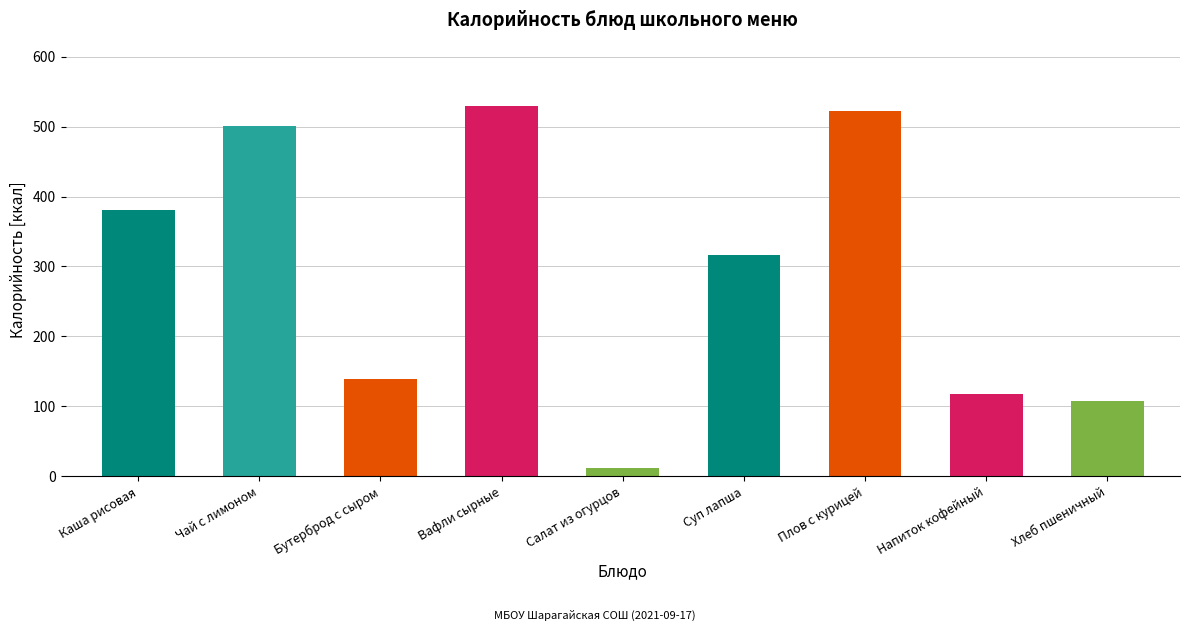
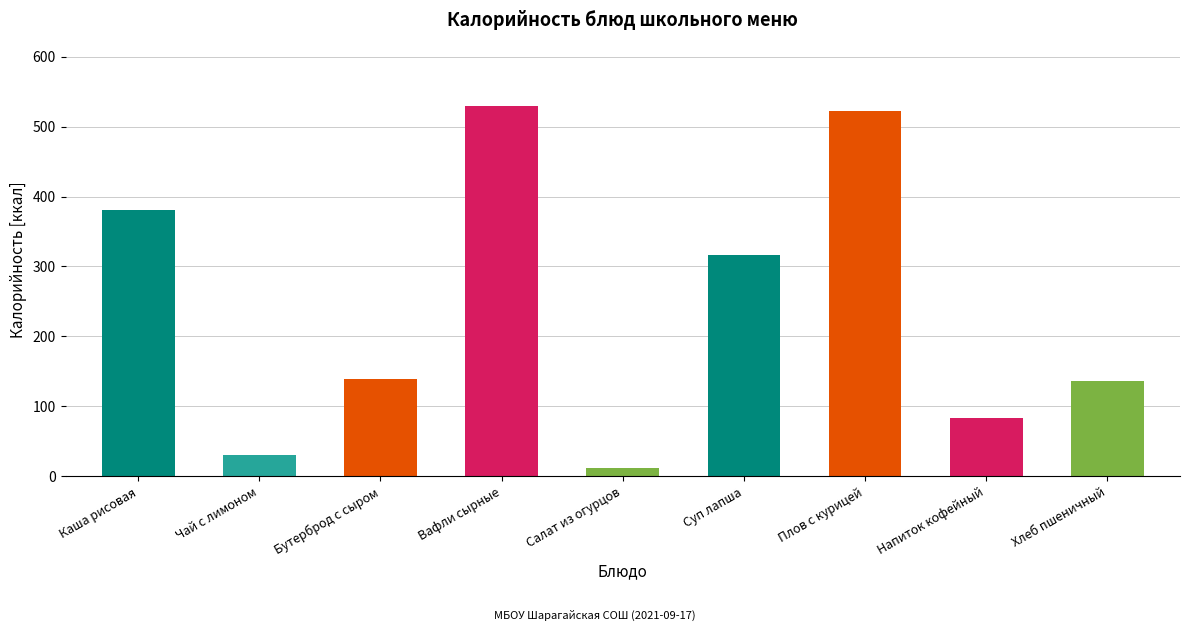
Чай с лимоном: 500 -> 30
Напиток кофейный: 120 -> 80
Хлеб пшеничный: 110 -> 140
